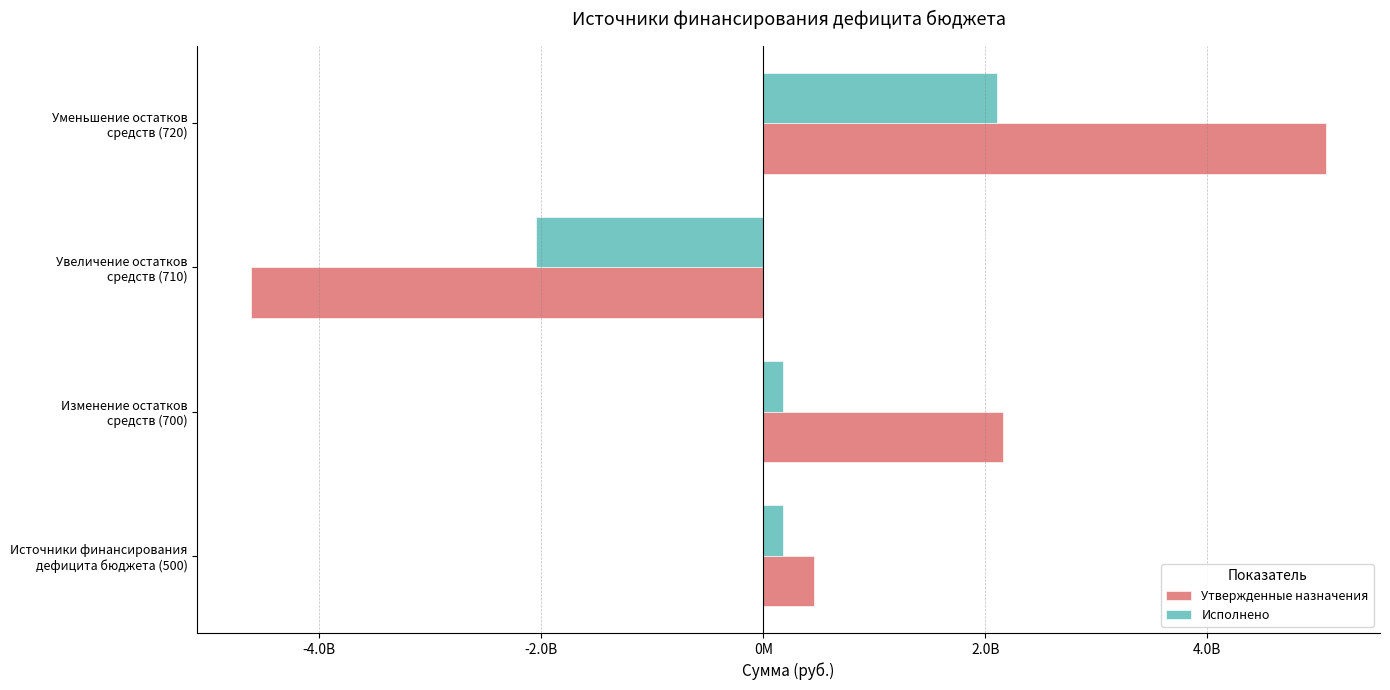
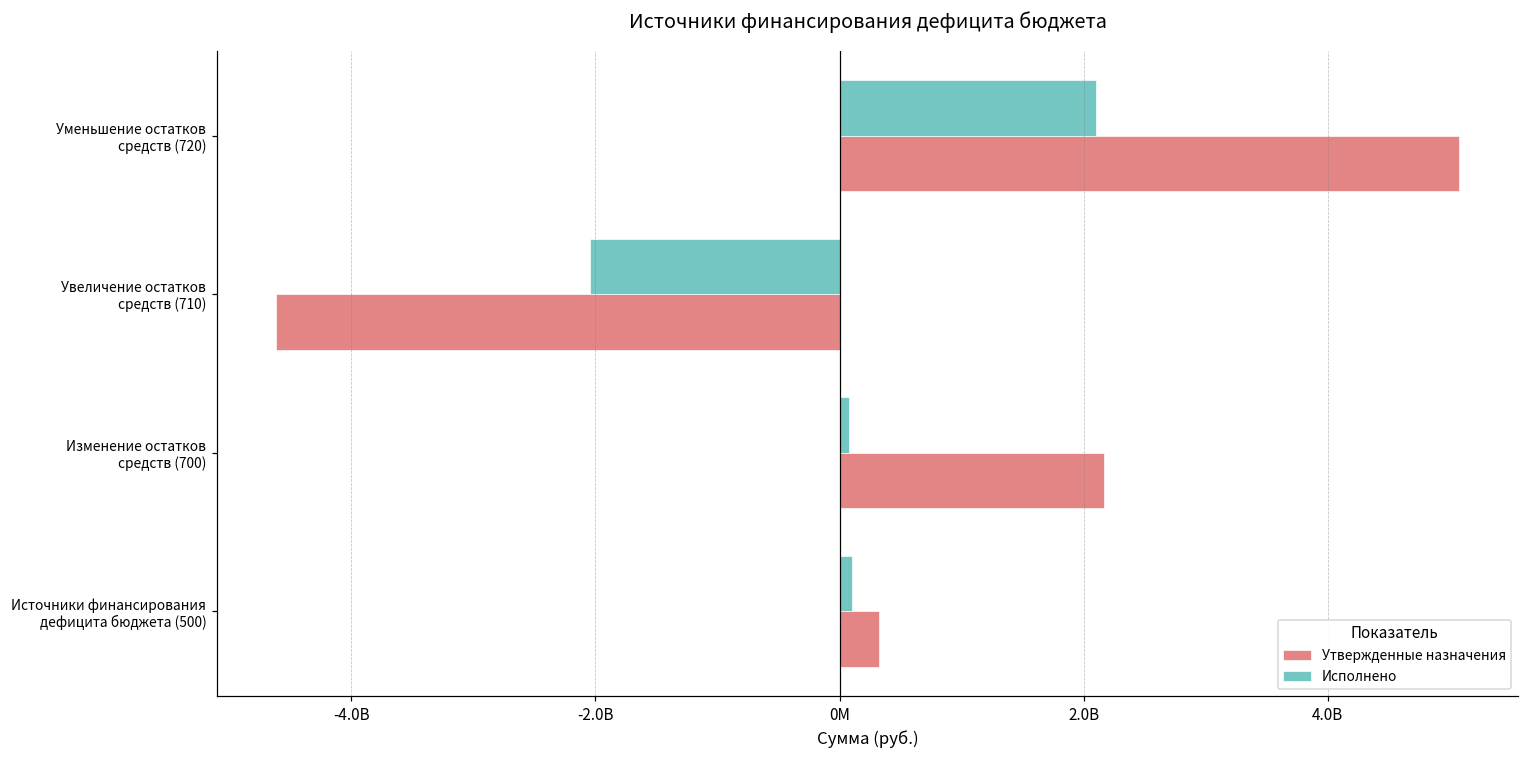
Исполнено, Изменение остатков средств (700): 180000000 -> 80000000
Исполнено, Источники финансирования дефицита бюджета (500): 180000000 -> 100000000
Утвержденные назначения, Источники финансирования дефицита бюджета (500): 460000000 -> 320000000
